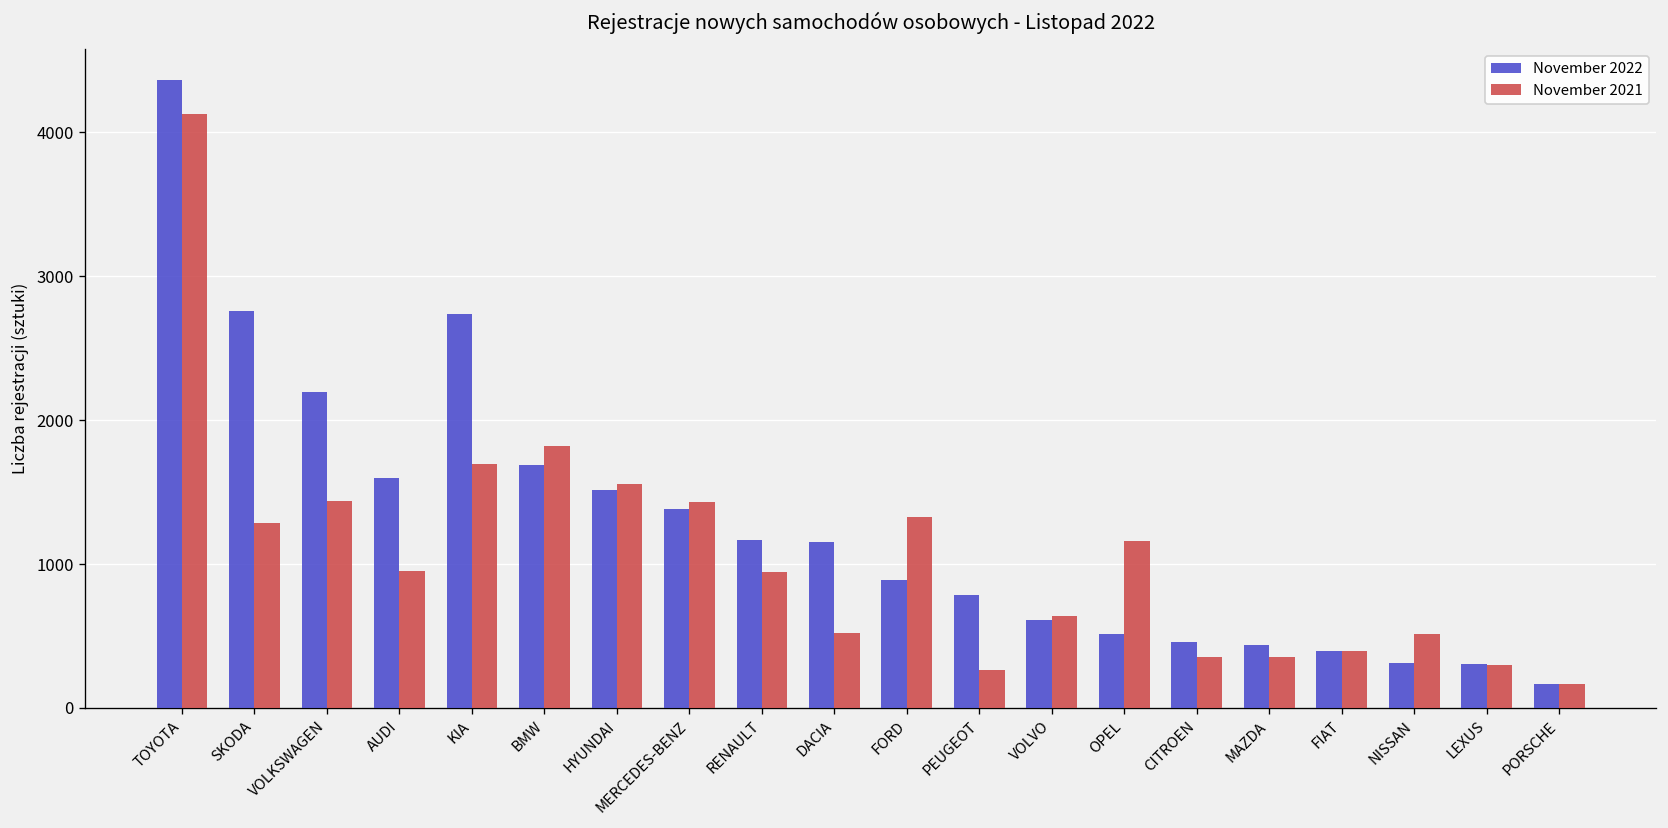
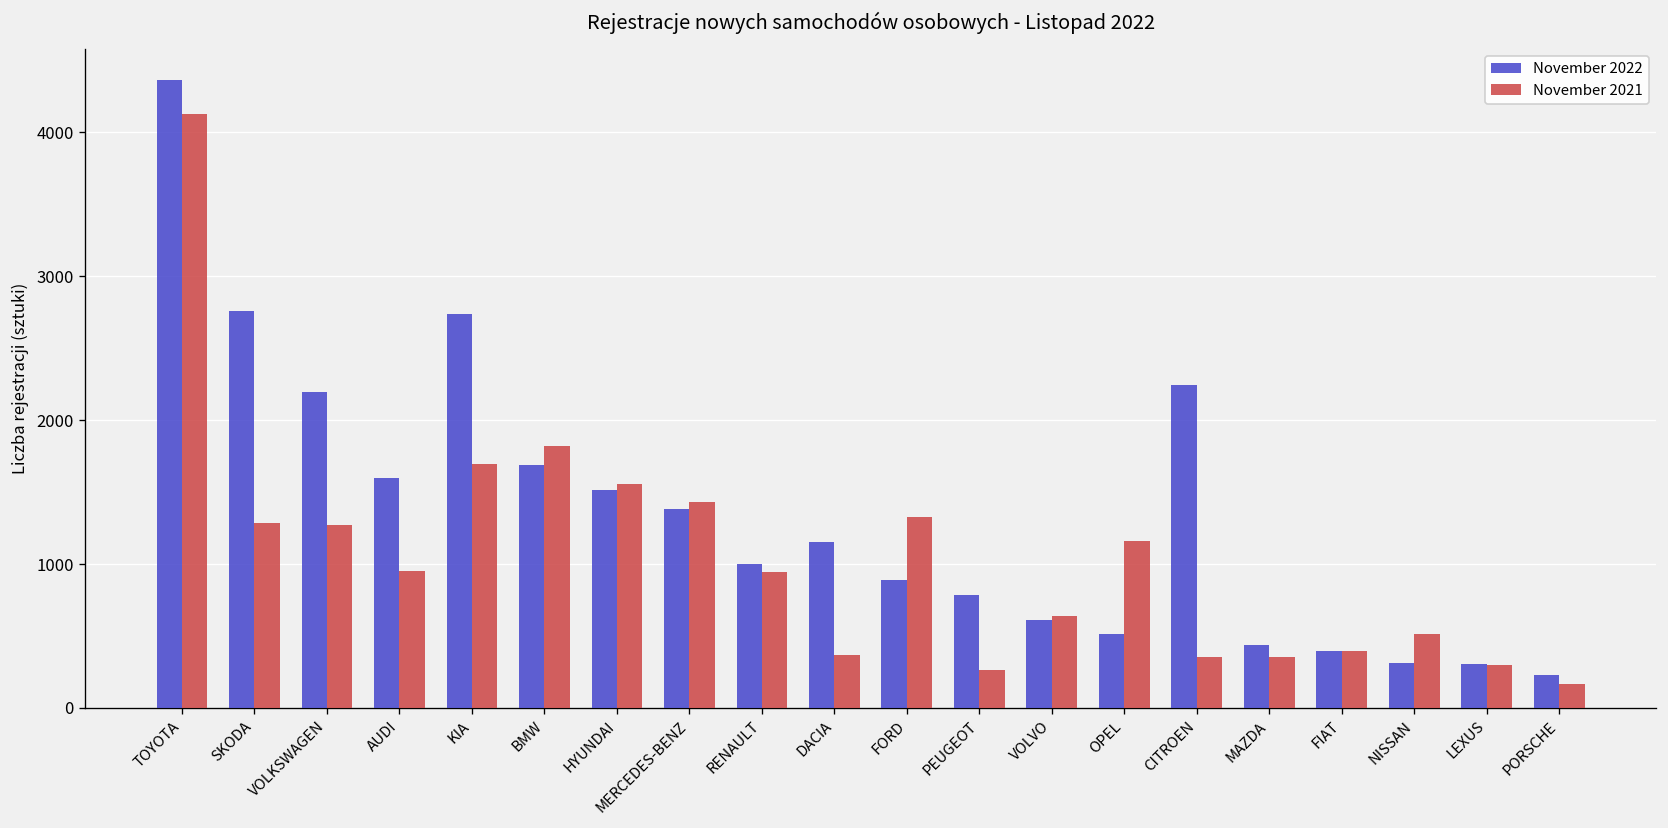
November 2021, VOLKSWAGEN: 1440 -> 1270
November 2022, RENAULT: 1170 -> 1000
November 2021, DACIA: 520 -> 370
November 2022, CITROEN: 460 -> 2250
November 2022, PORSCHE: 170 -> 230
